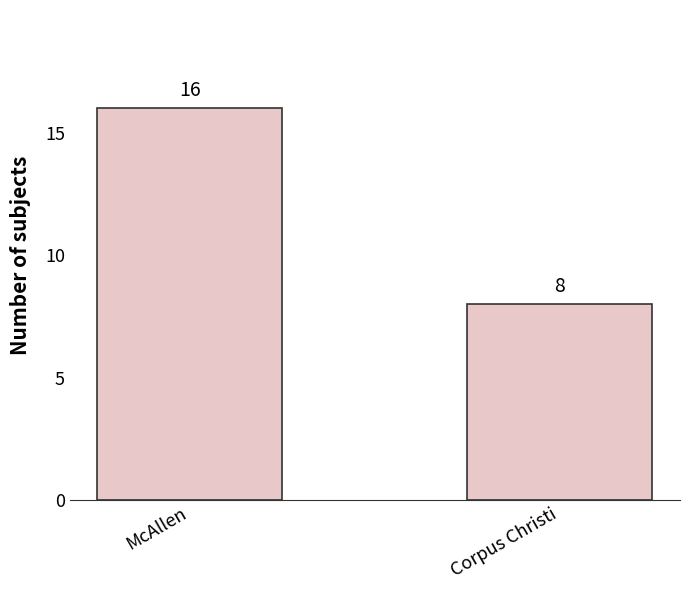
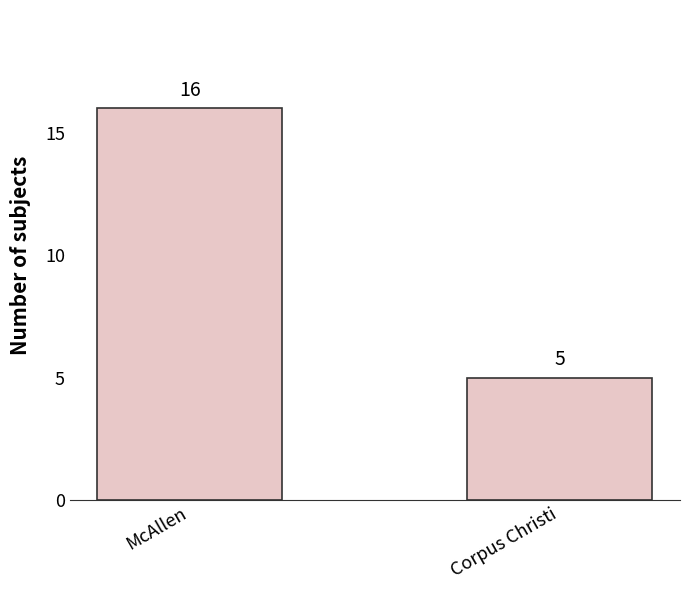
Corpus Christi: 8 -> 5
